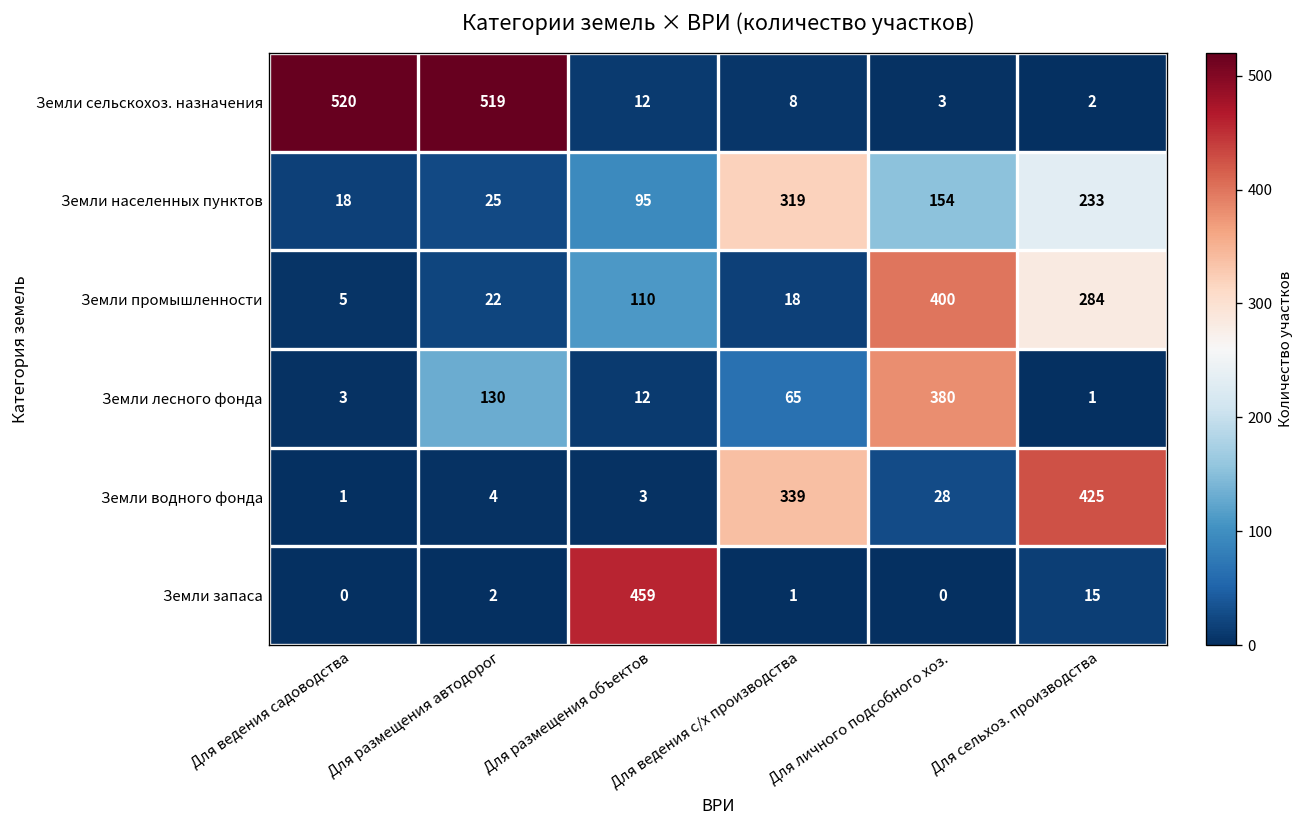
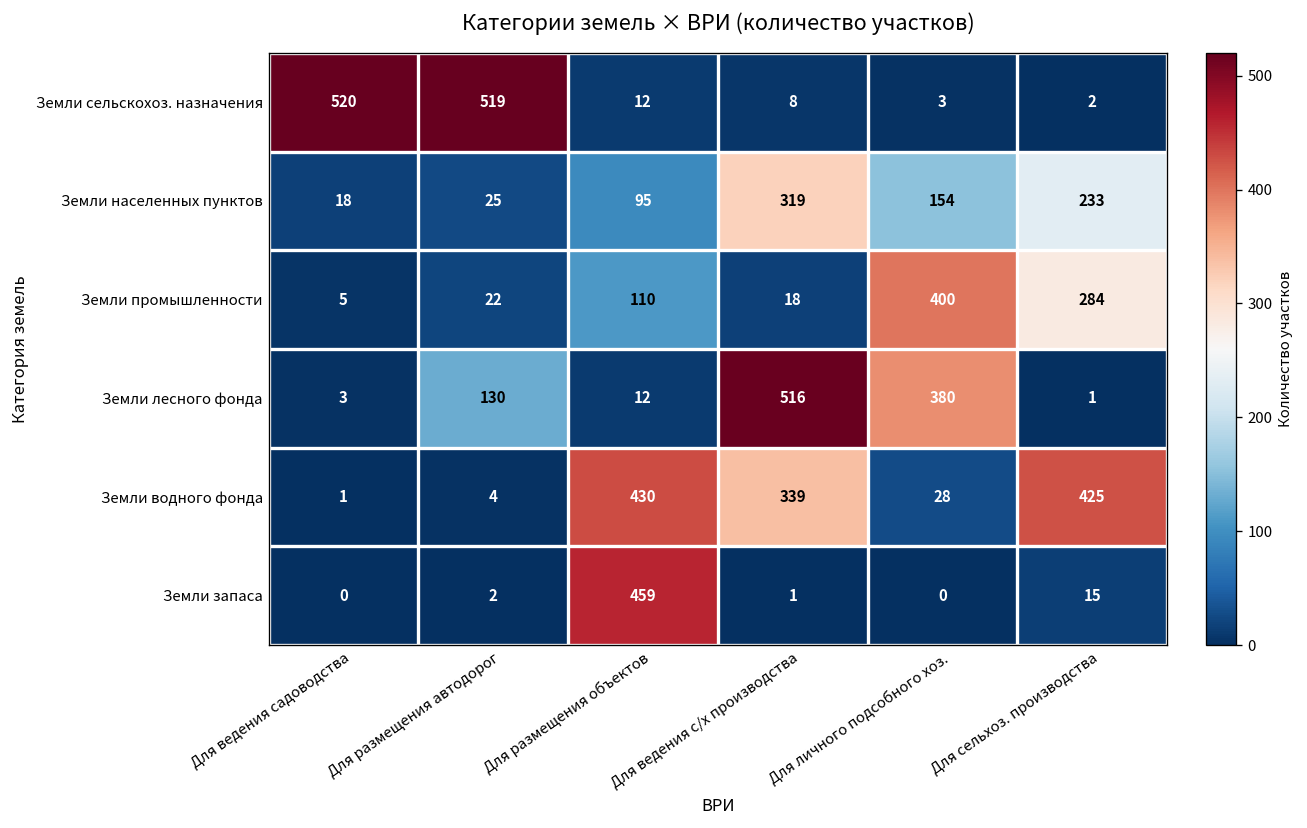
Земли лесного фонда, Для ведения с/х производства: 65 -> 516
Земли водного фонда, Для размещения объектов: 3 -> 430
